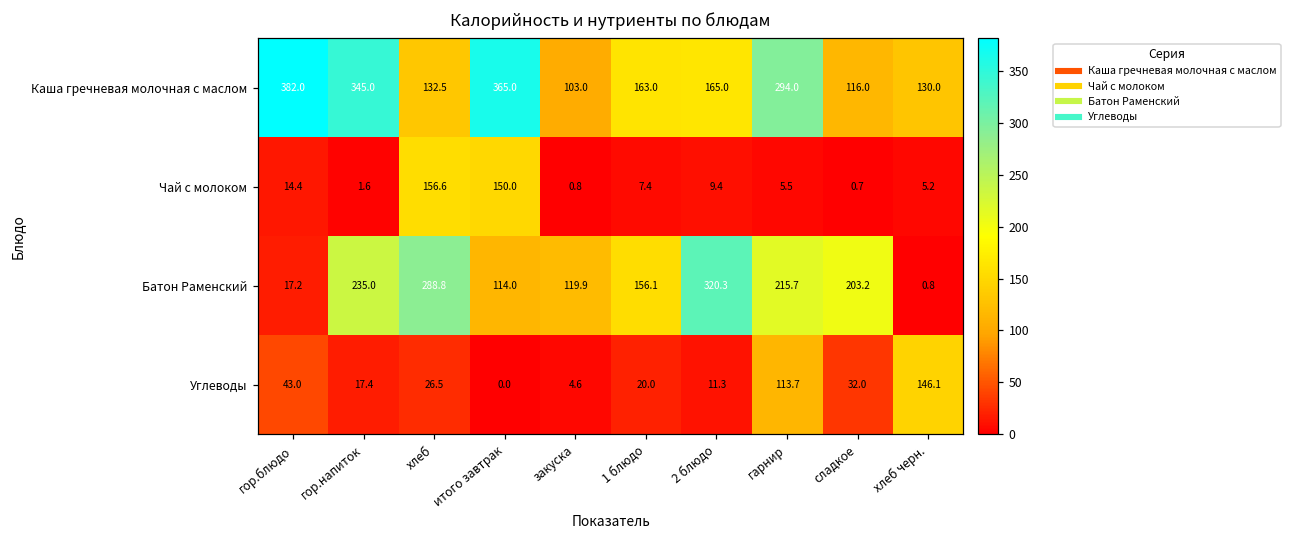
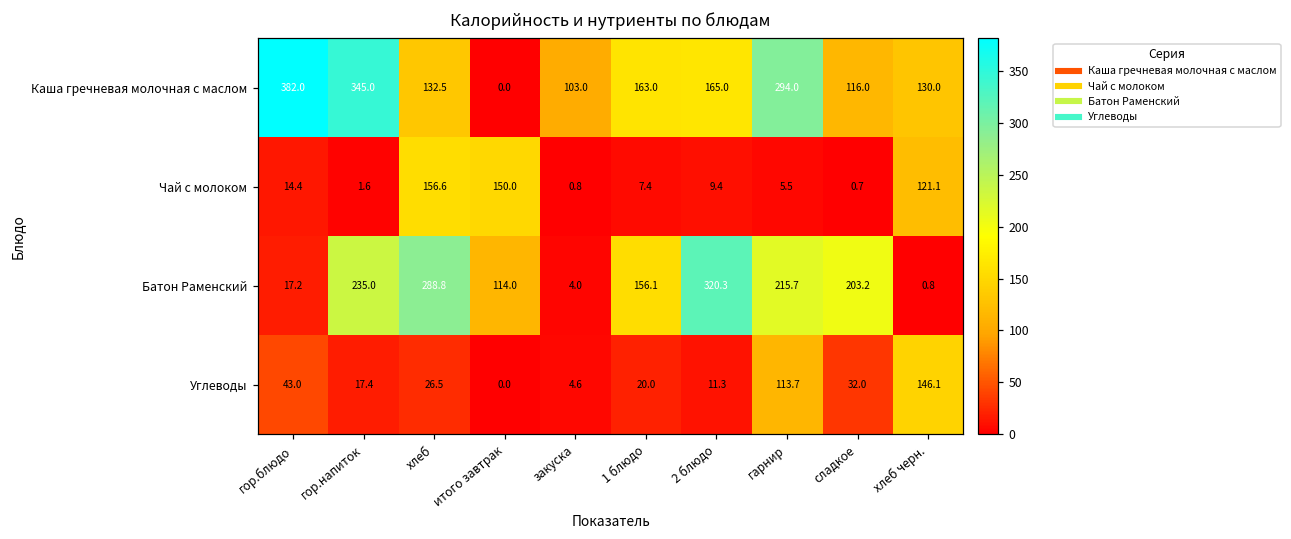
Каша гречневая молочная с маслом, итого завтрак: 365.0 -> 0.0
Чай с молоком, хлеб черн.: 5.2 -> 121.1
Батон Раменский, закуска: 119.9 -> 4.0
